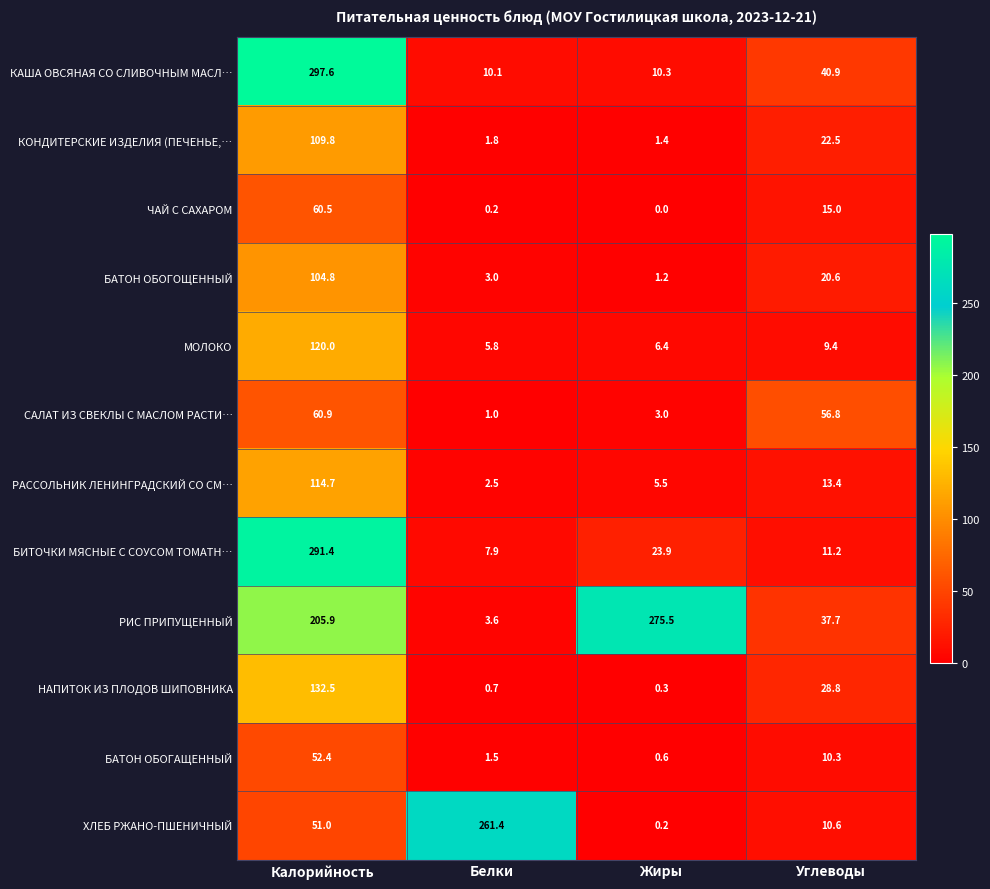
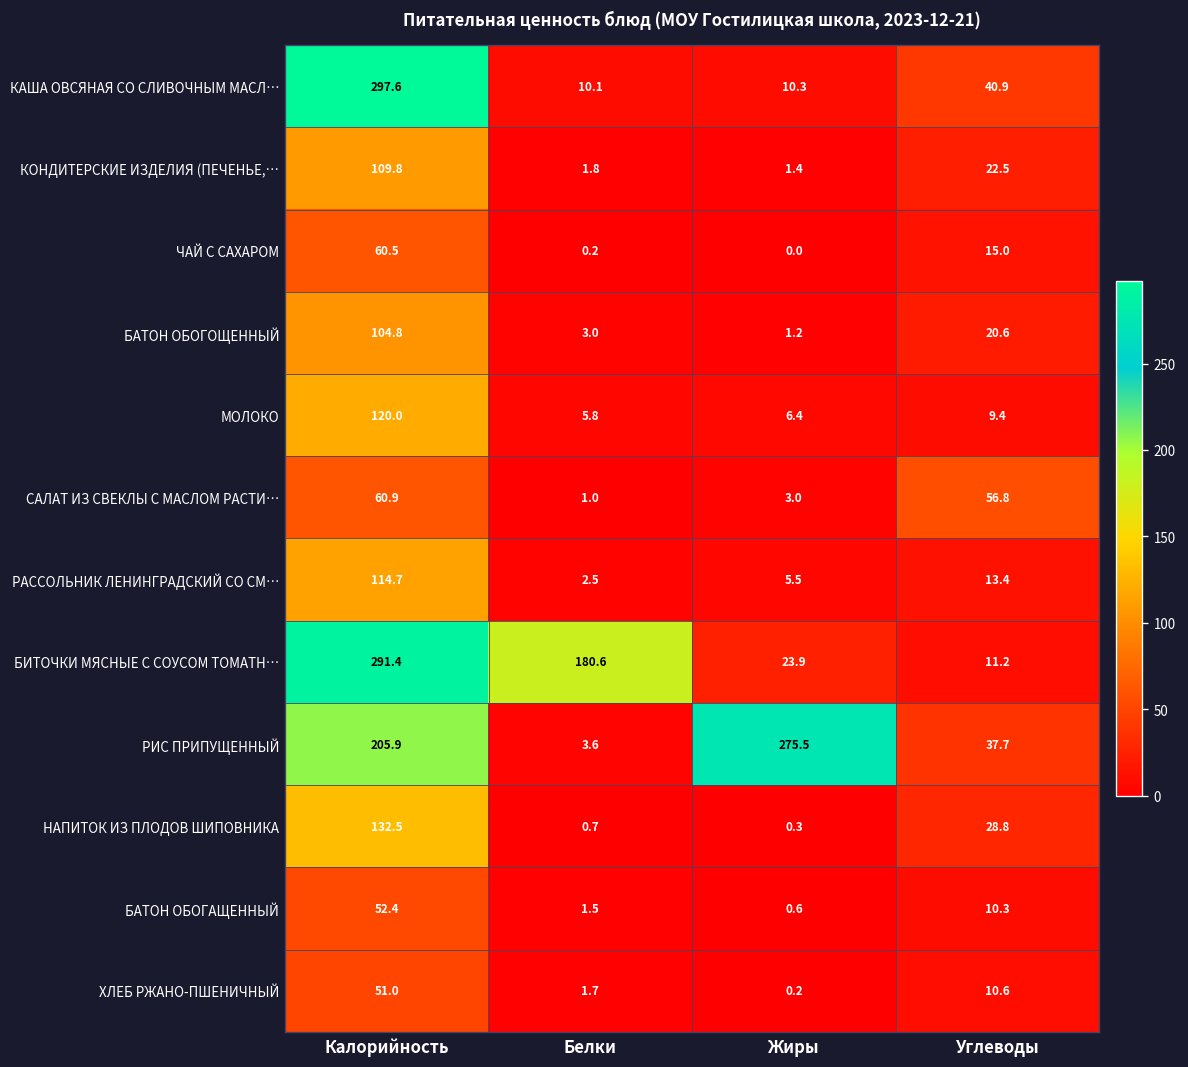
БИТОЧКИ МЯСНЫЕ С СОУСОМ ТОМАТН…, Белки: 7.9 -> 180.6
ХЛЕБ РЖАНО-ПШЕНИЧНЫЙ, Белки: 261.4 -> 1.7
